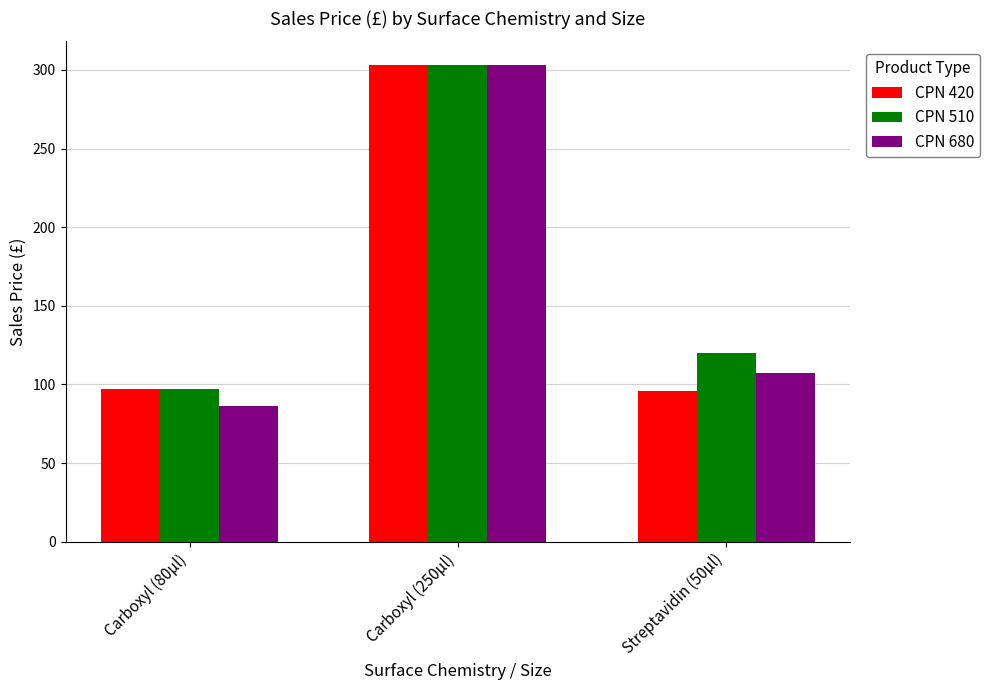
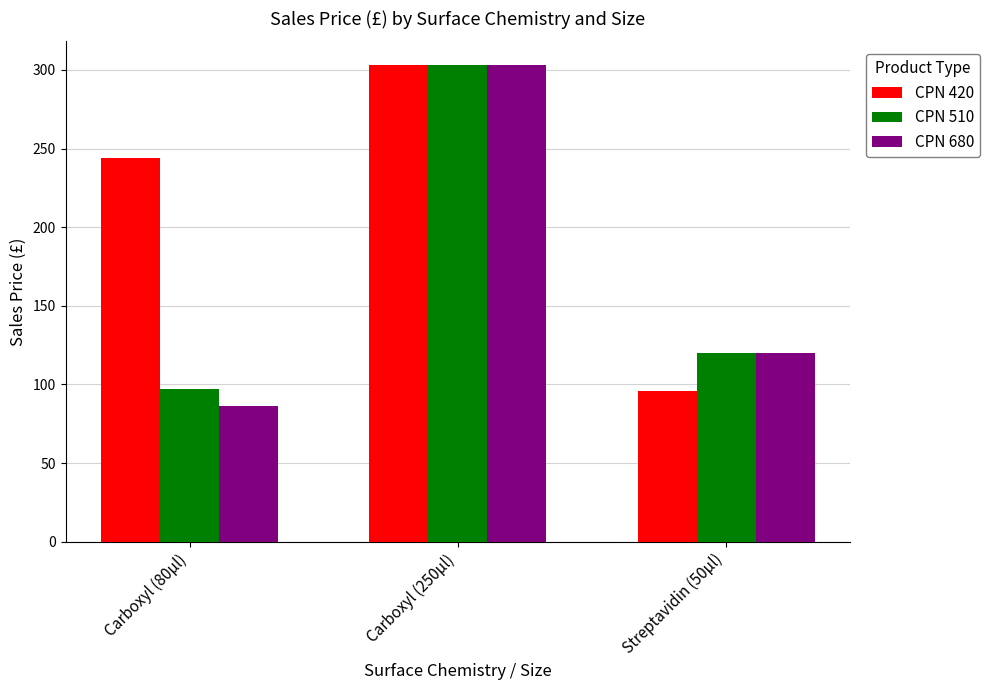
CPN 420, Carboxyl (80μl): 97 -> 244
CPN 680, Streptavidin (50μl): 107 -> 120
